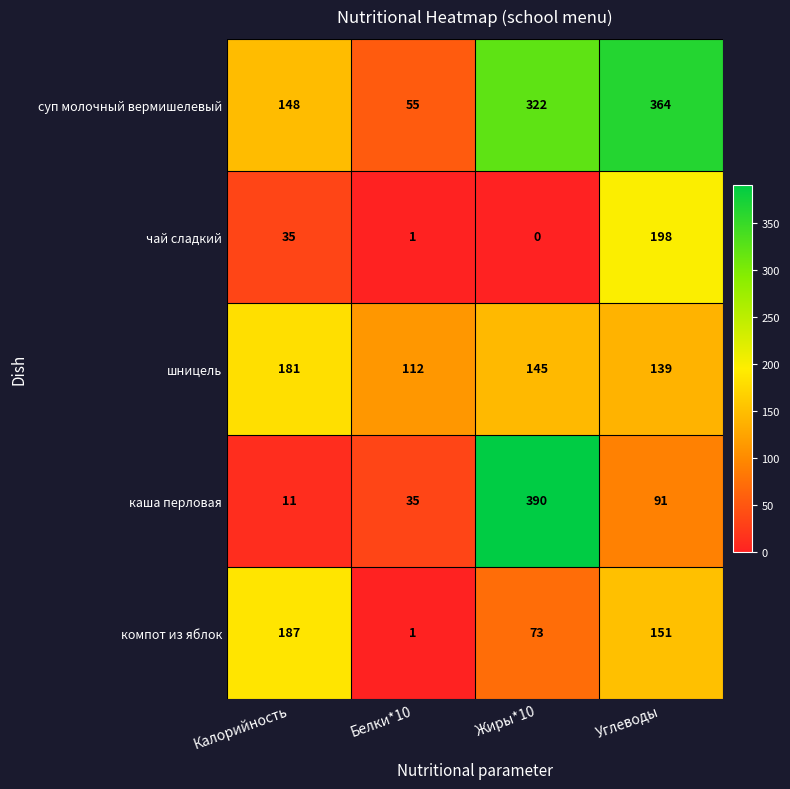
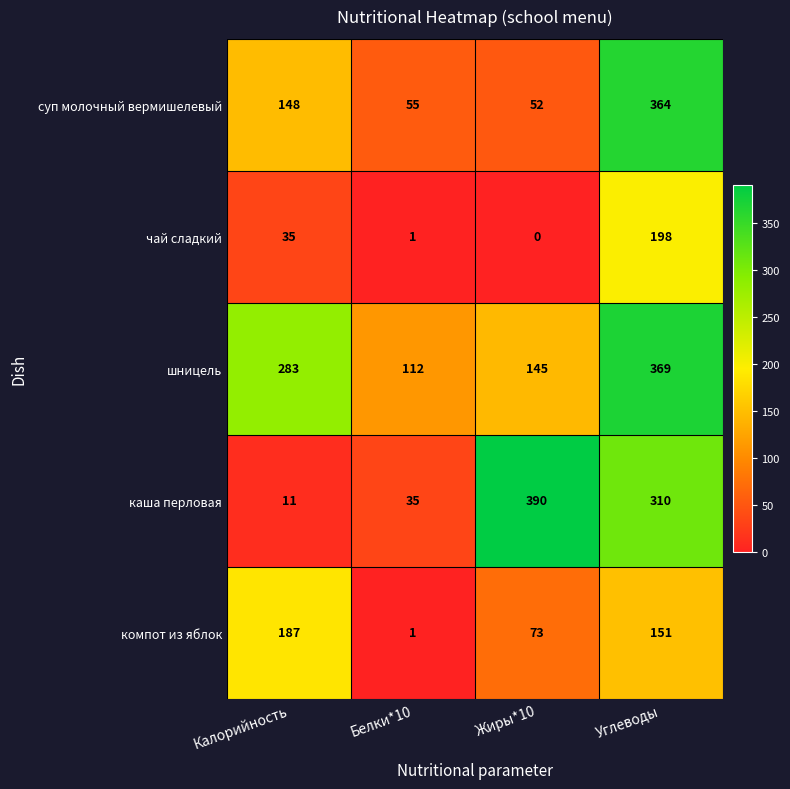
суп молочный вермишелевый, Жиры*10: 322 -> 52
шницель, Калорийность: 181 -> 283
шницель, Углеводы: 139 -> 369
каша перловая, Углеводы: 91 -> 310
